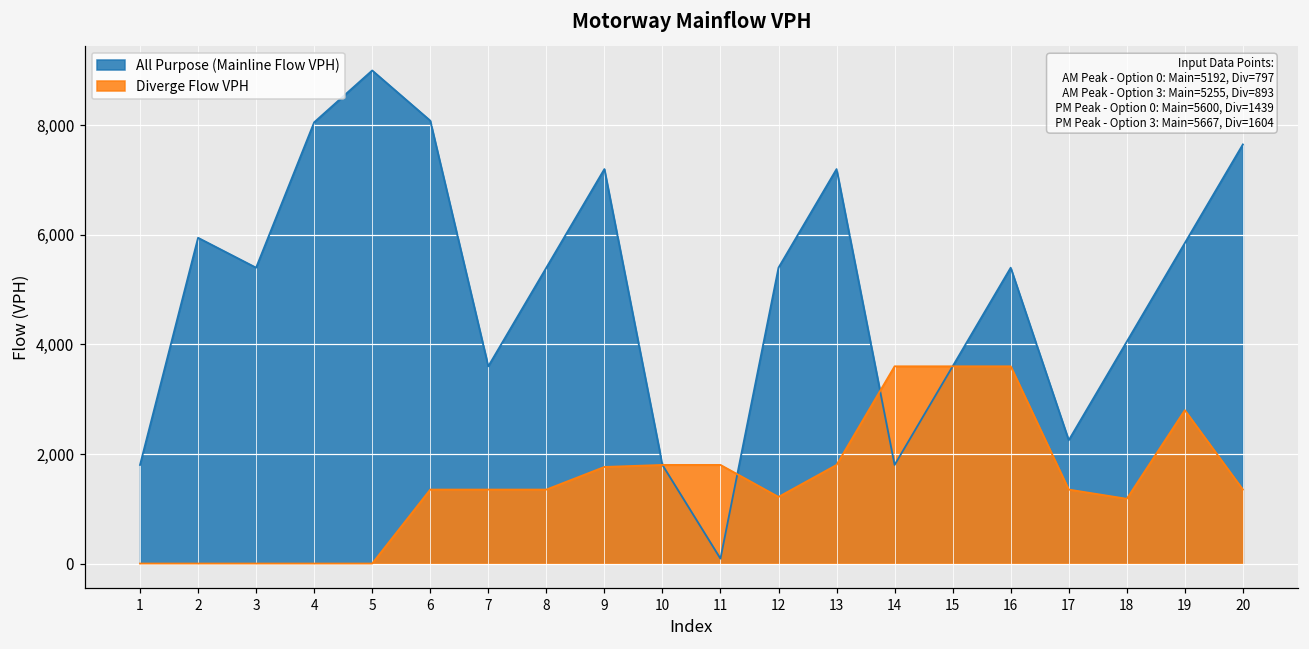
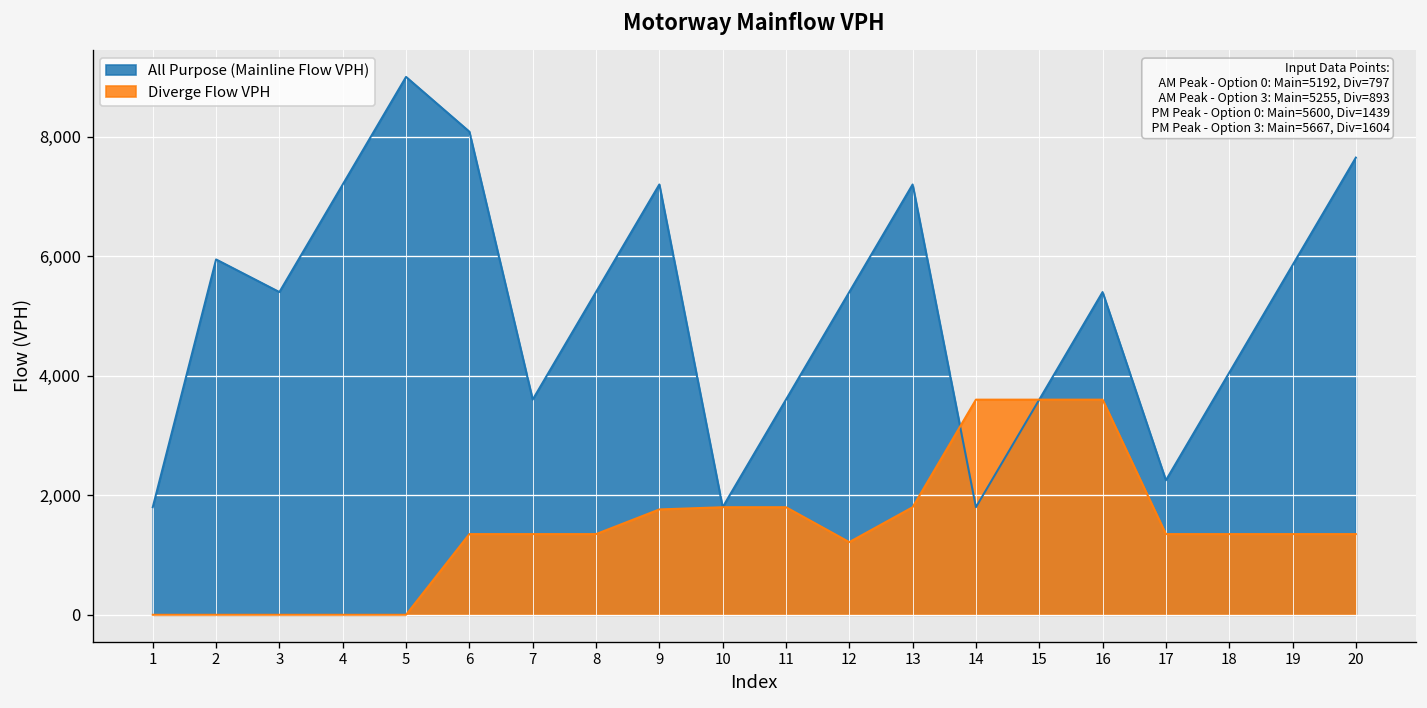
All Purpose (Mainline Flow VPH), 4: 8,100 -> 7,200
All Purpose (Mainline Flow VPH), 11: 100 -> 3,600
Diverge Flow VPH, 18: 1,200 -> 1,400
Diverge Flow VPH, 19: 2,800 -> 1,400
